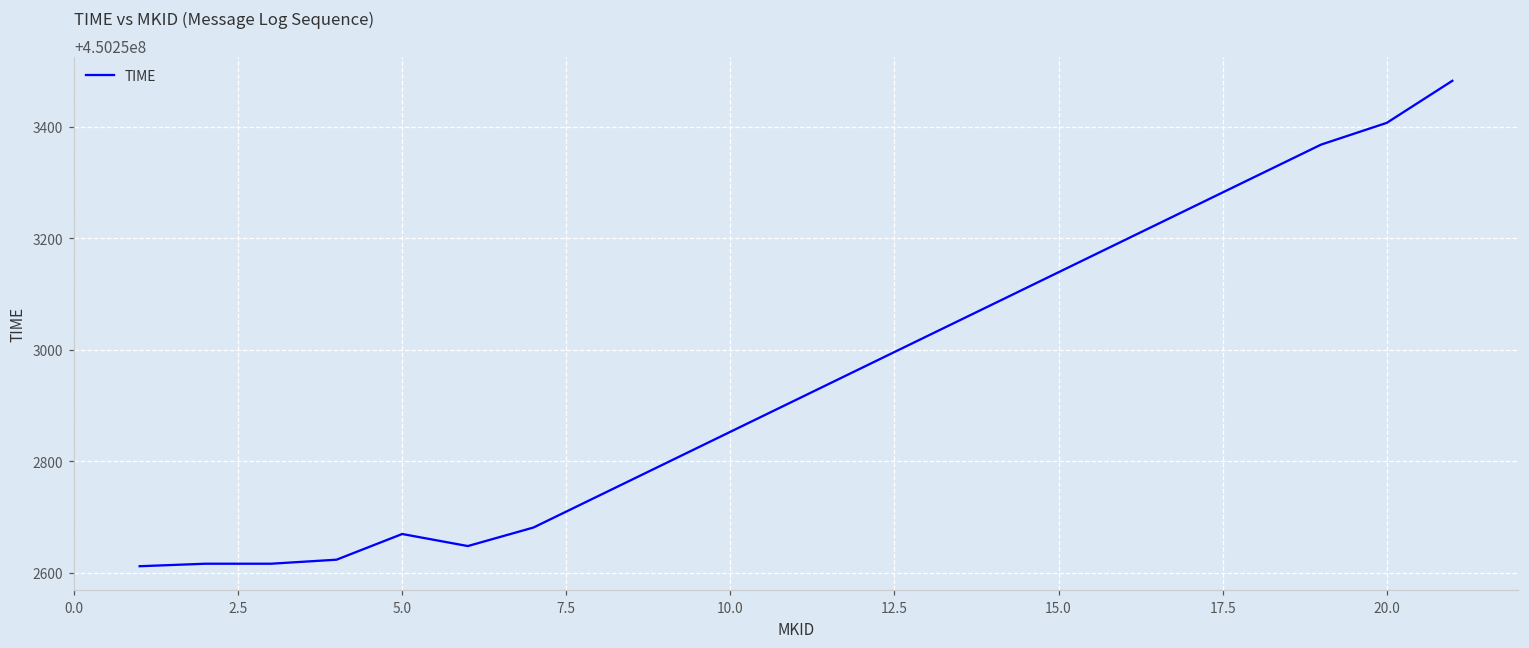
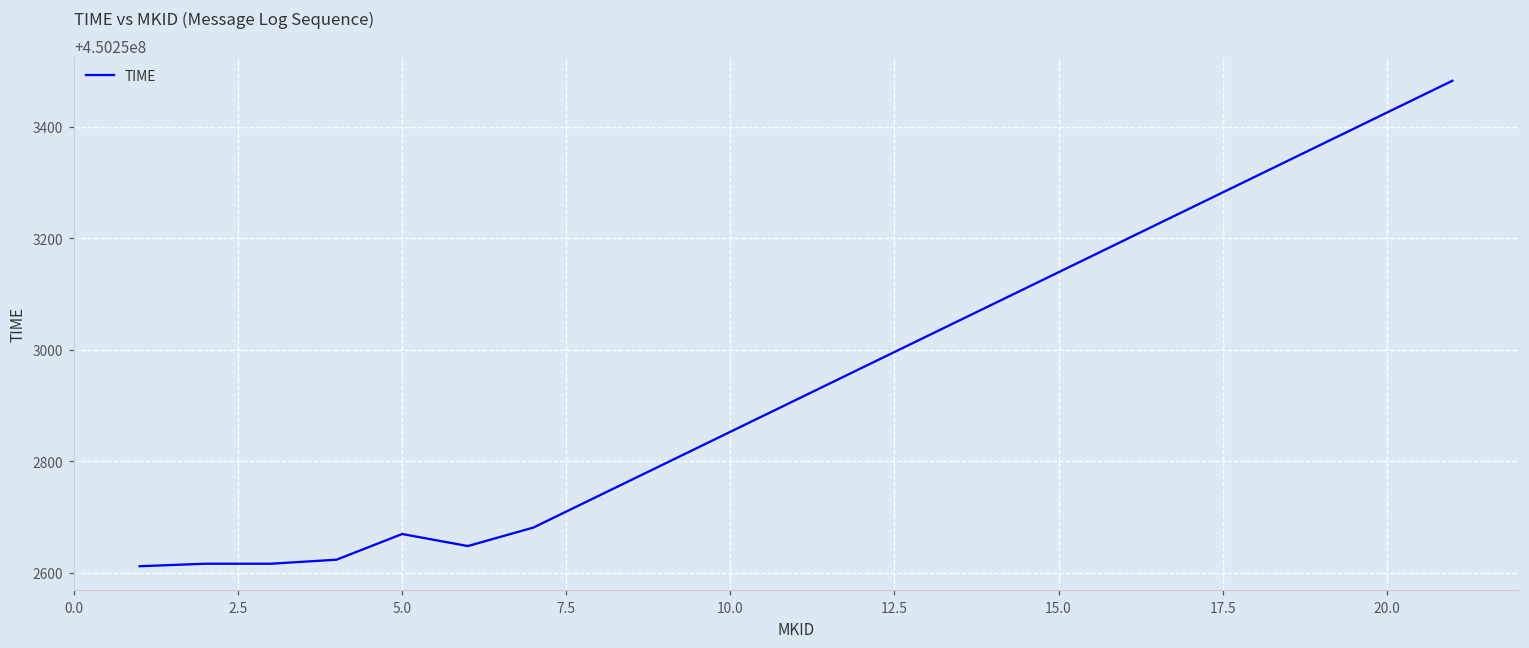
20.0: 450253410 -> 450253430
